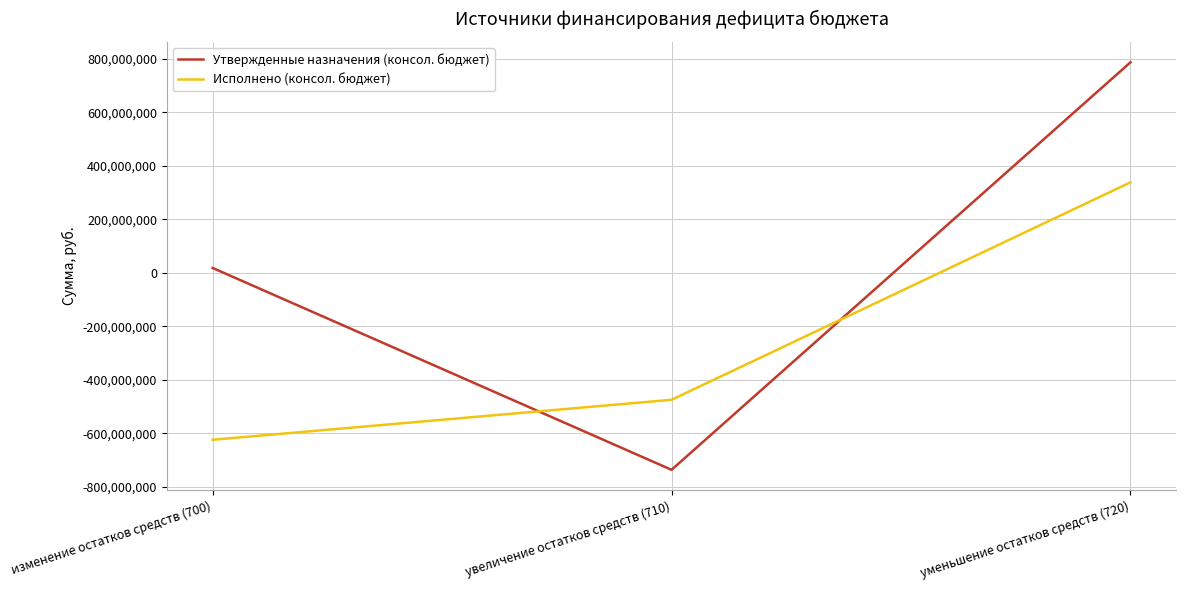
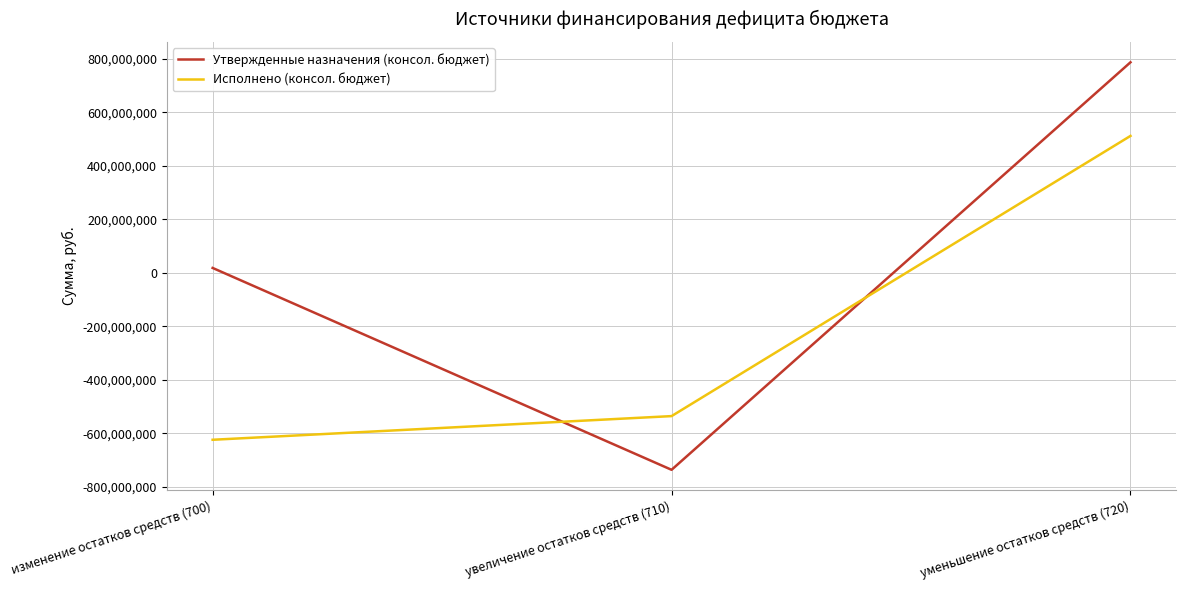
Исполнено (консол. бюджет), увеличение остатков средств (710): -470,000,000 -> -540,000,000
Исполнено (консол. бюджет), уменьшение остатков средств (720): 340,000,000 -> 510,000,000
